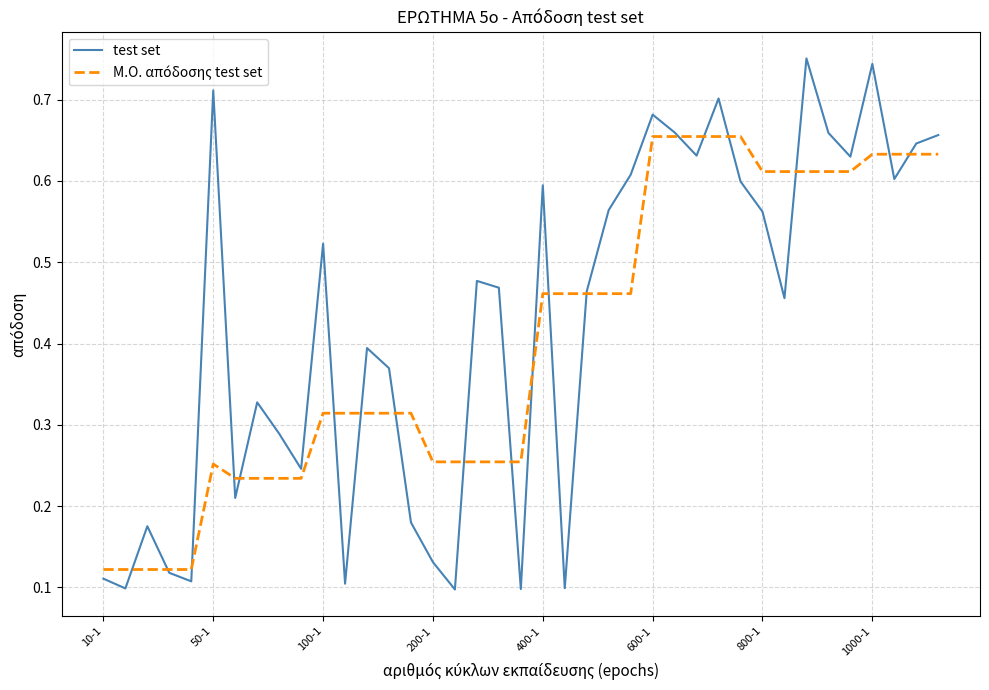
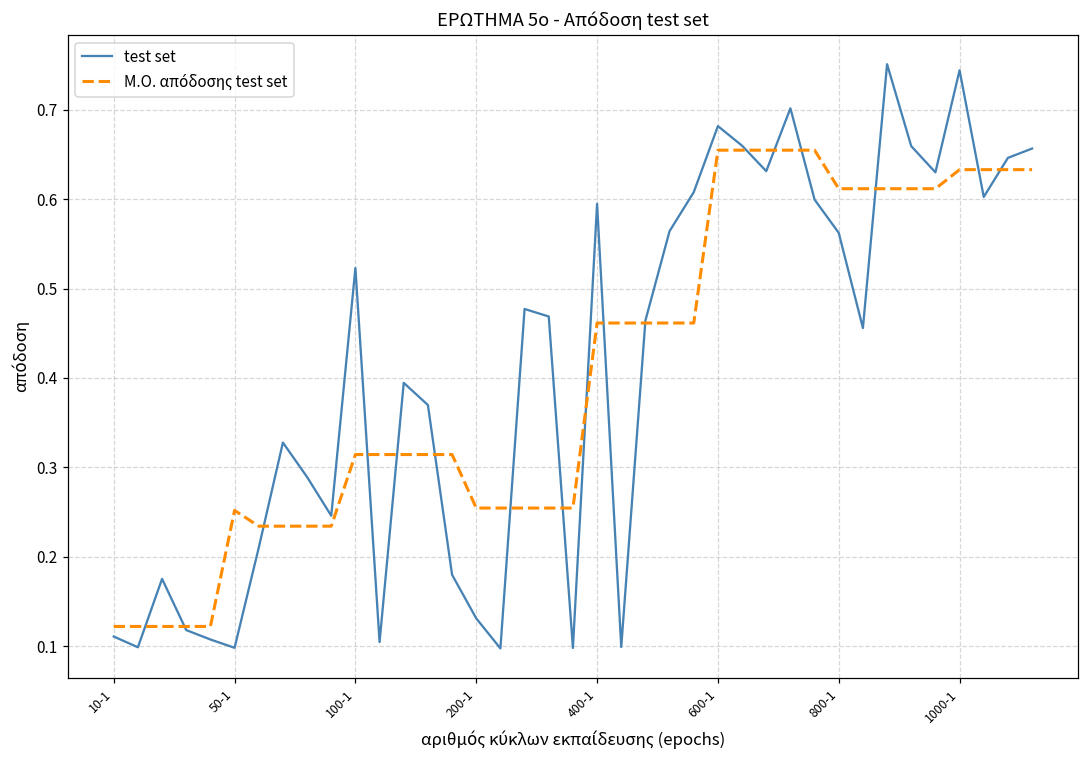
test set, 50-1: 0.71 -> 0.10
